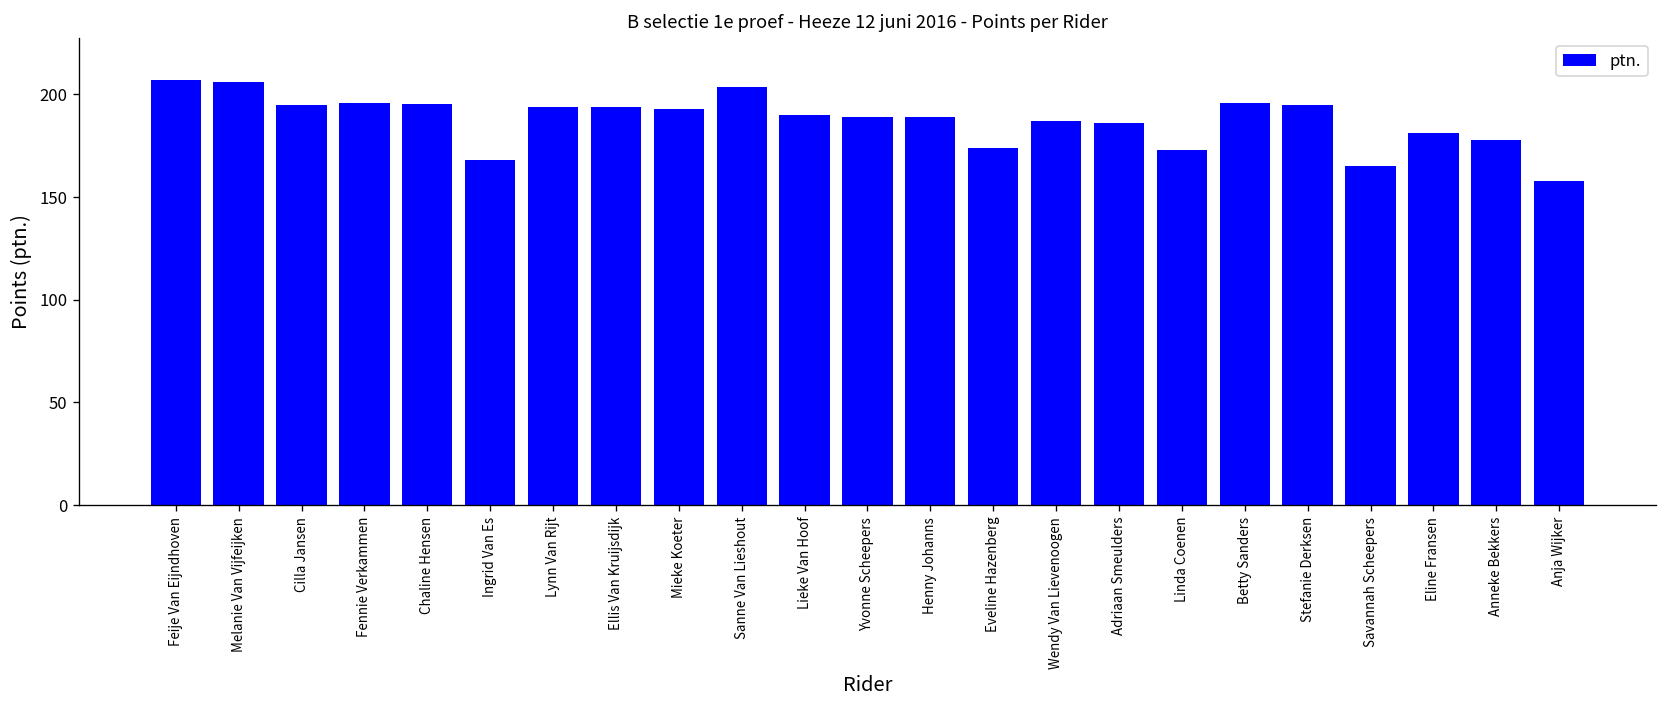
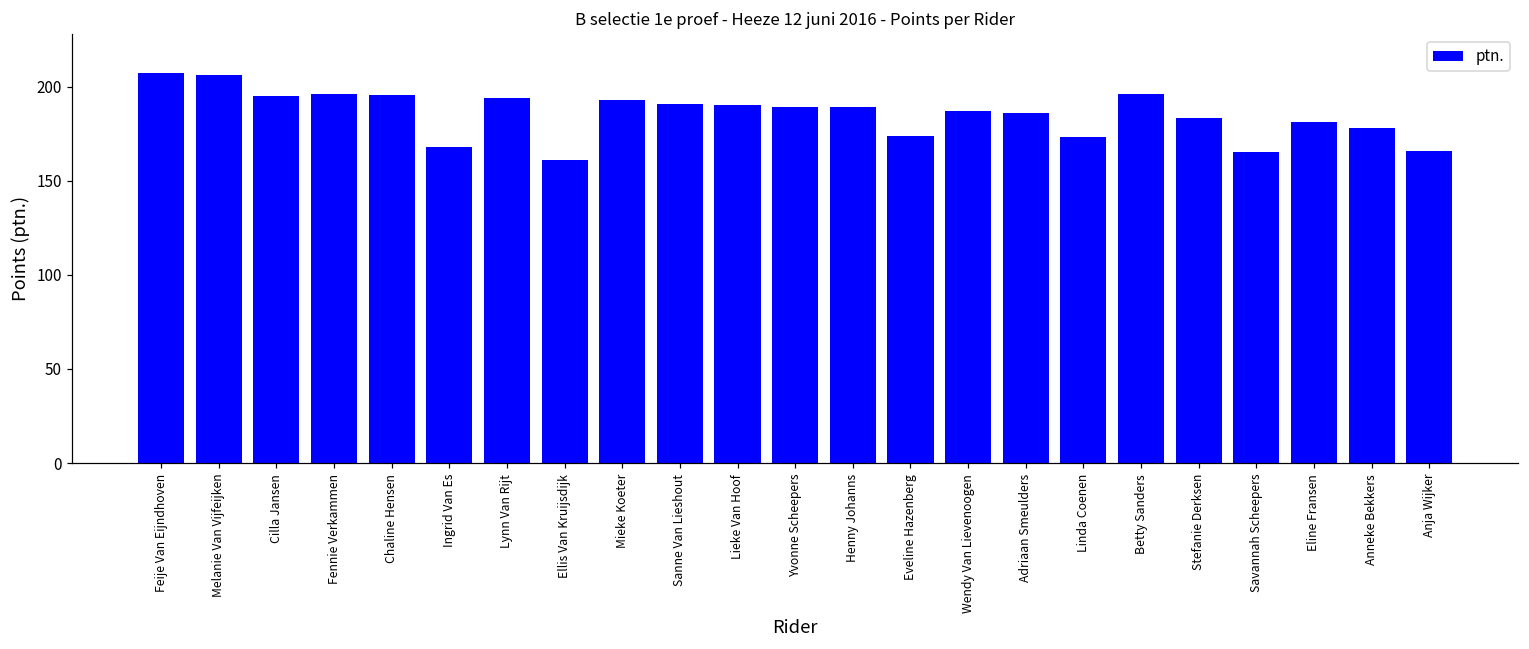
Ellis Van Kruijsdijk: 194 -> 161
Sanne Van Lieshout: 204 -> 191
Stefanie Derksen: 195 -> 184
Anja Wijker: 158 -> 166
